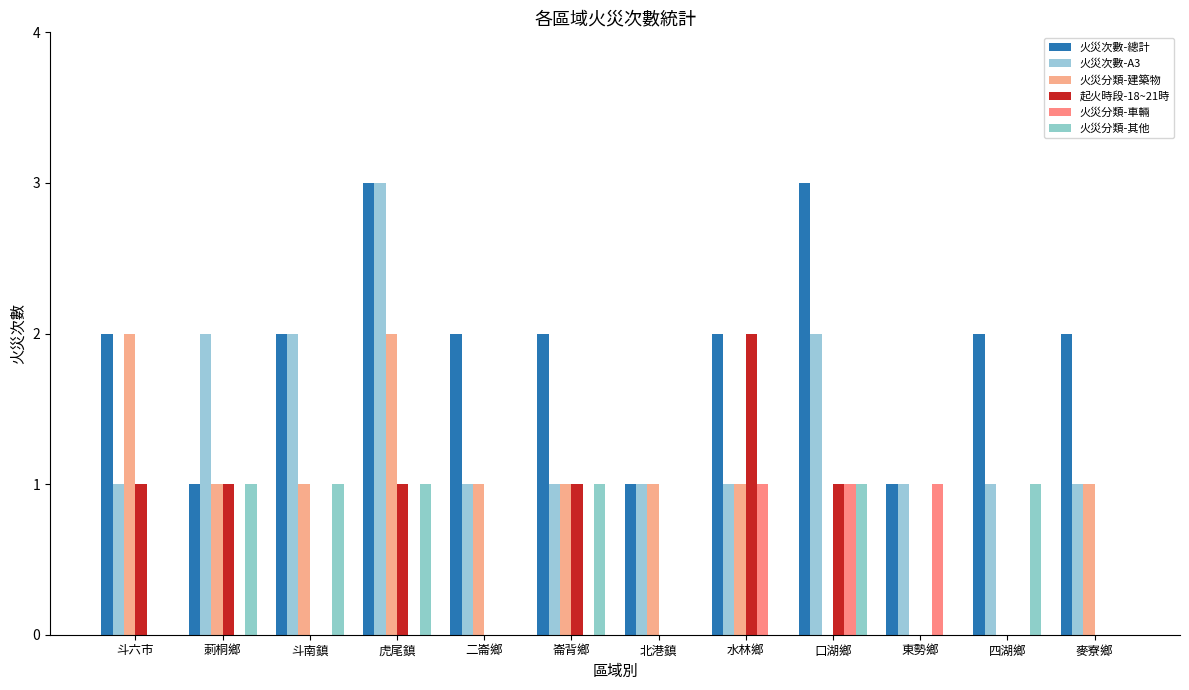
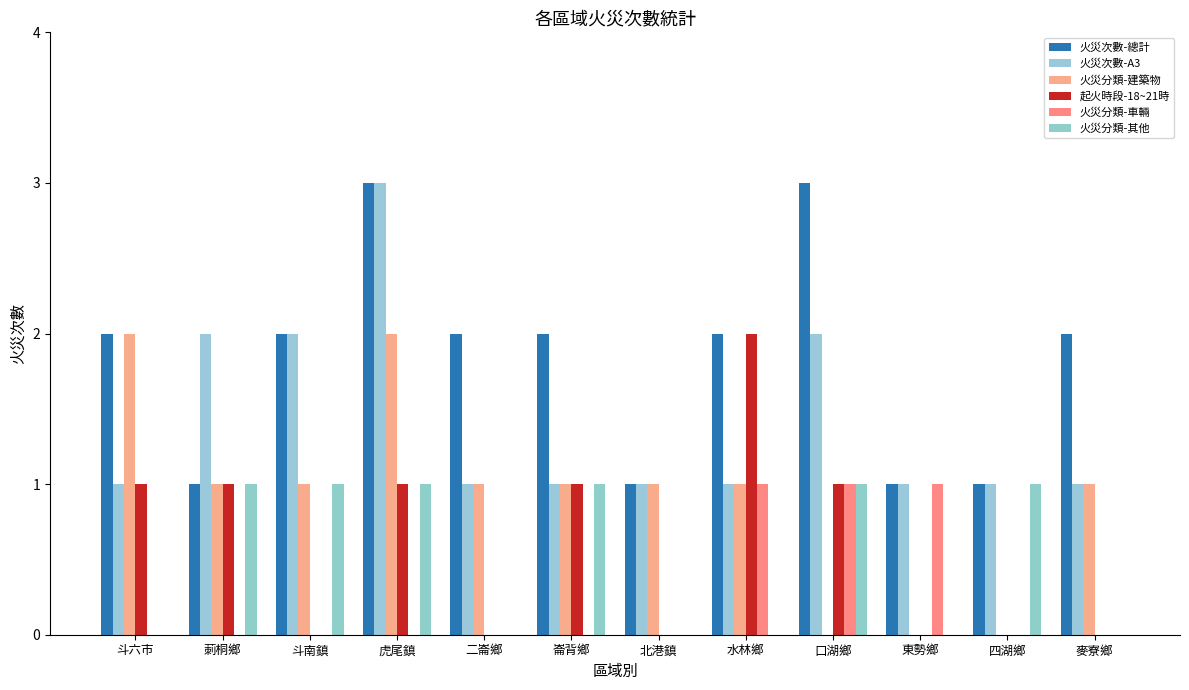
火災次數-總計, 四湖鄉: 2 -> 1
